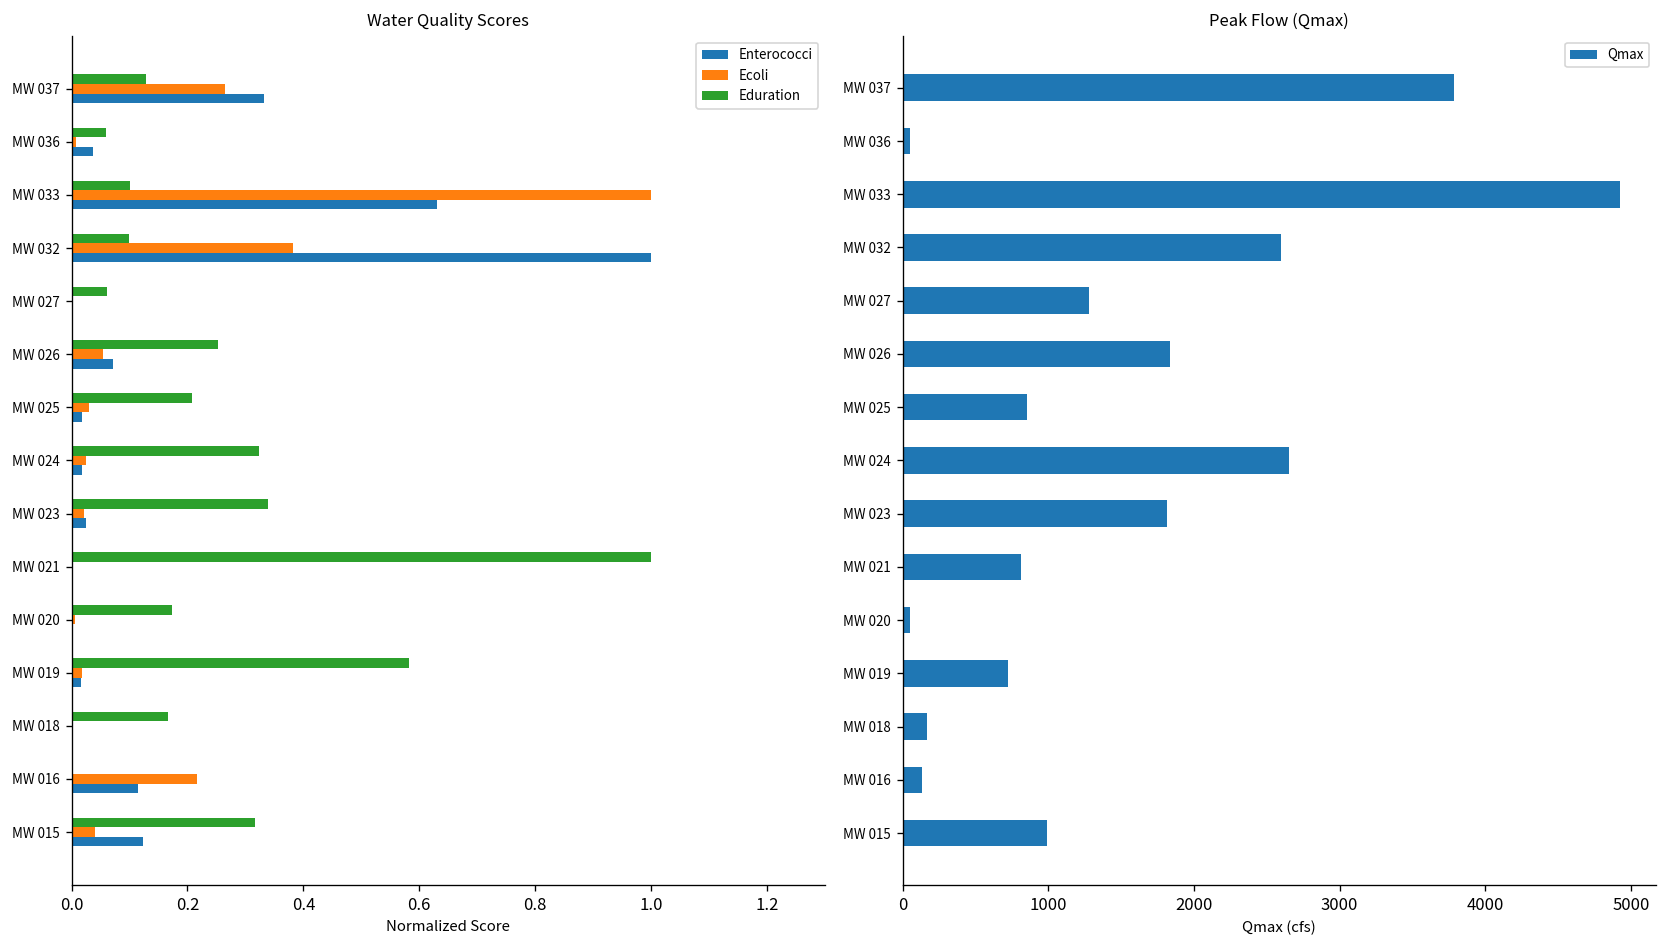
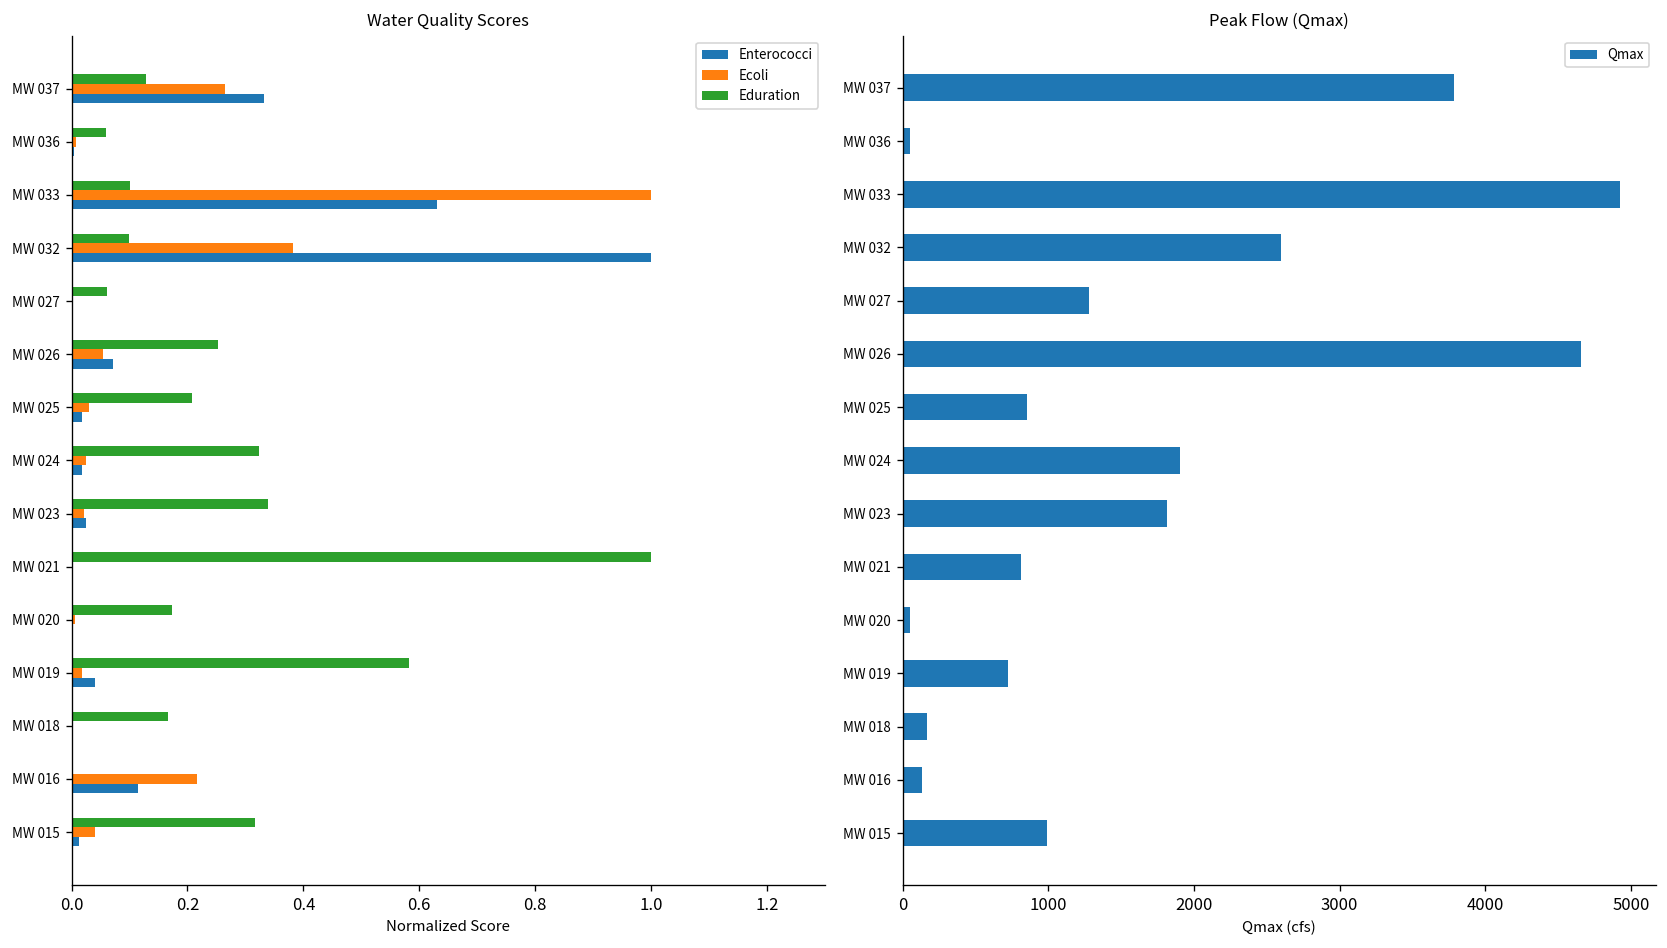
Water Quality Scores, Enterococci, MW 036: 0.04 -> 0.00
Water Quality Scores, Enterococci, MW 019: 0.02 -> 0.04
Water Quality Scores, Enterococci, MW 015: 0.12 -> 0.01
Peak Flow (Qmax), MW 026: 1830 -> 4650
Peak Flow (Qmax), MW 024: 2660 -> 1900
